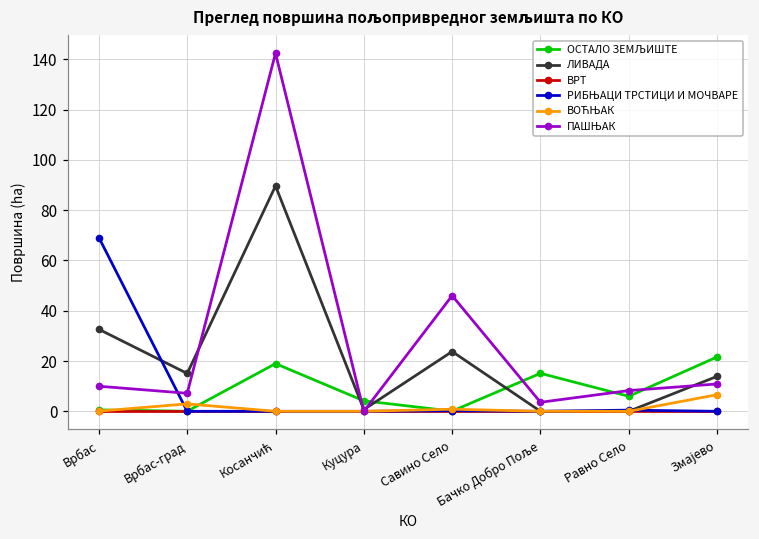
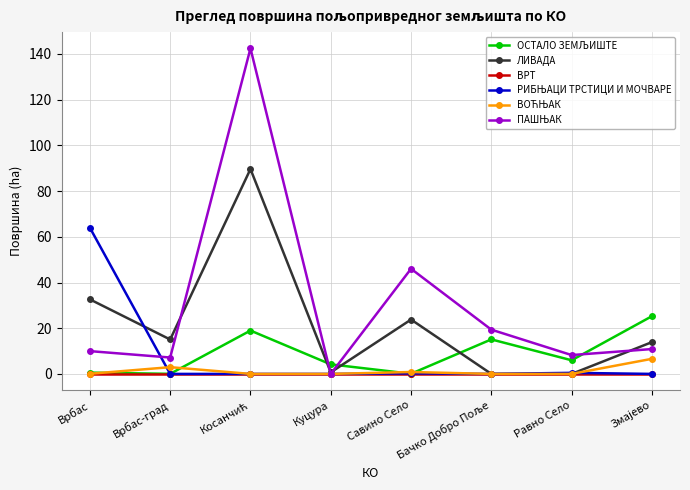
РИБЊАЦИ ТРСТИЦИ И МОЧВАРЕ, Врбас: 69 -> 64
ПАШЊАК, Бачко Добро Поље: 4 -> 19
ОСТАЛО ЗЕМЉИШТЕ, Змајево: 22 -> 25
